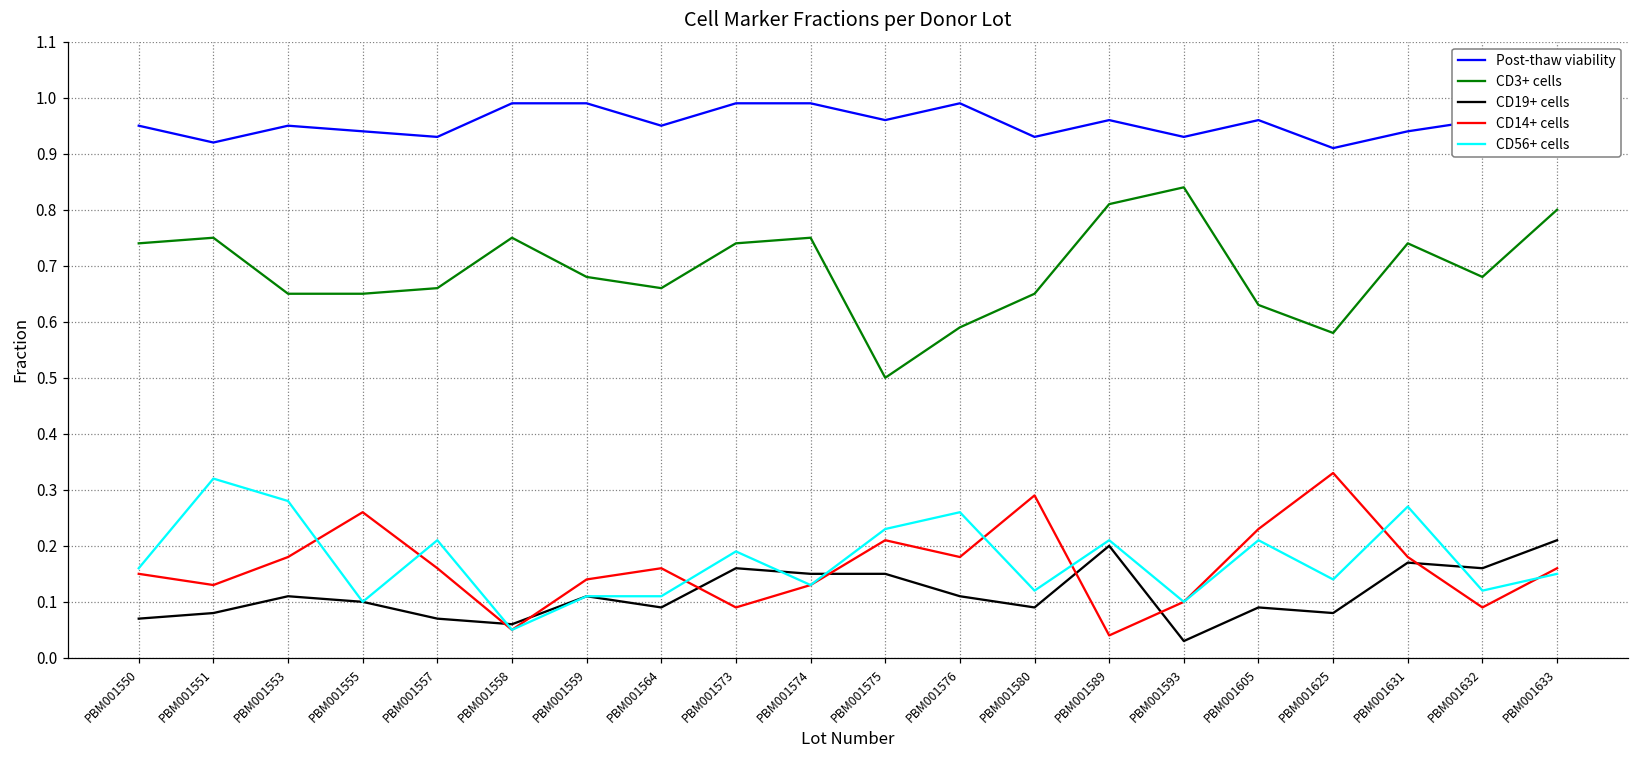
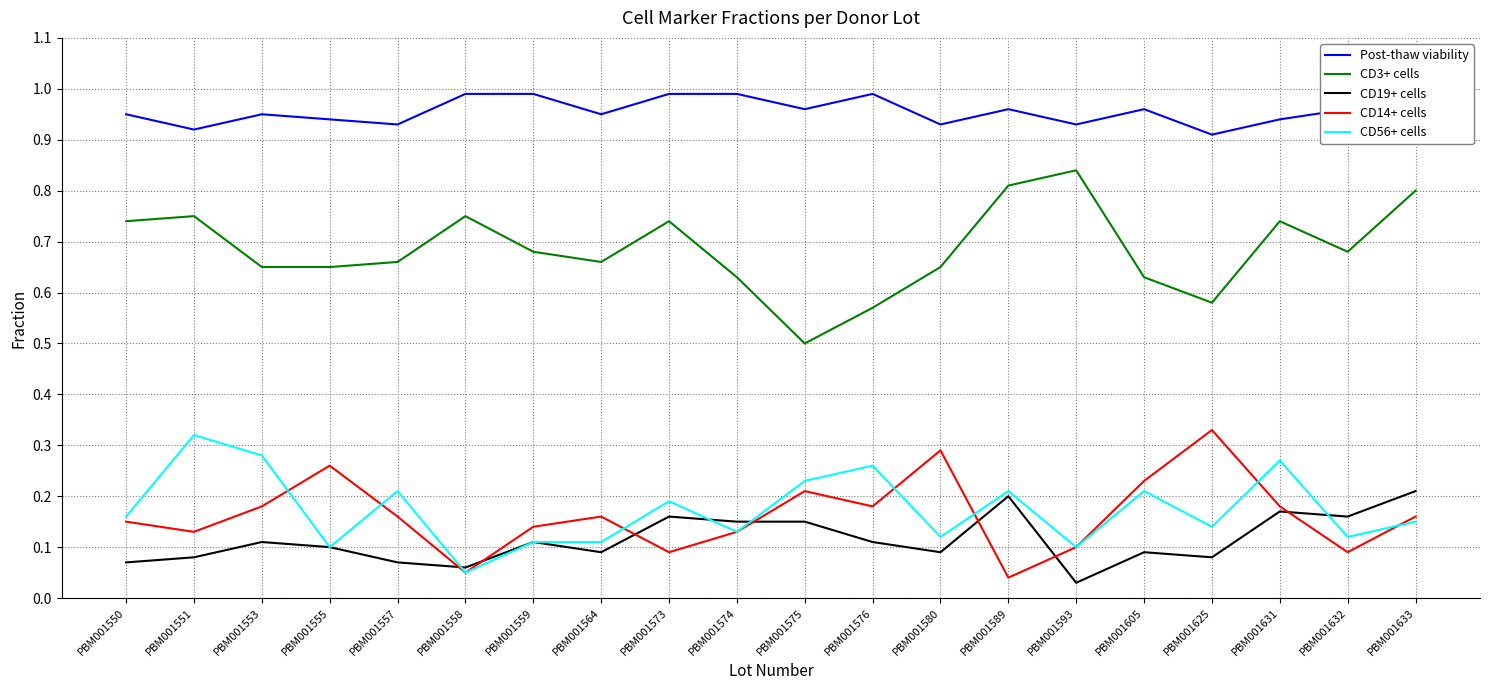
CD3+ cells, PBM001574: 0.75 -> 0.63
CD3+ cells, PBM001576: 0.59 -> 0.57
